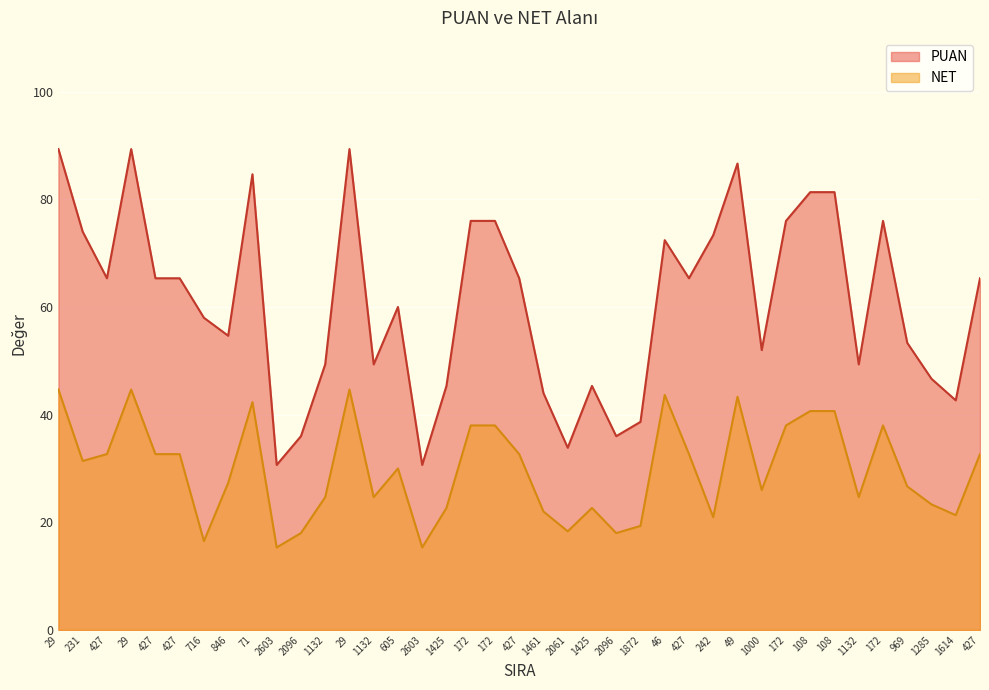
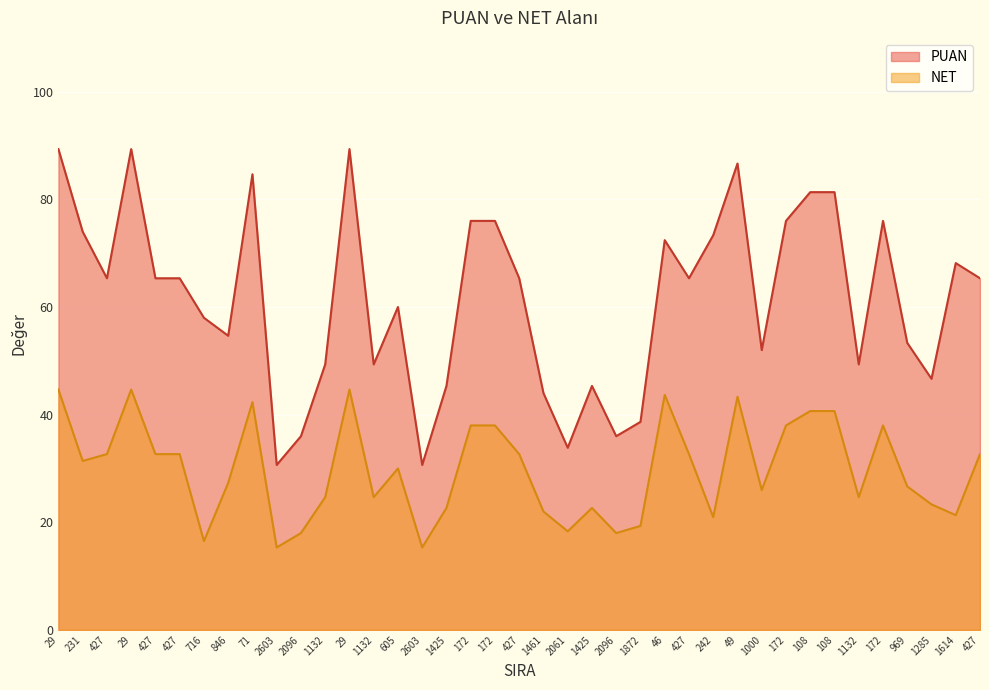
PUAN, 1614: 43 -> 68
